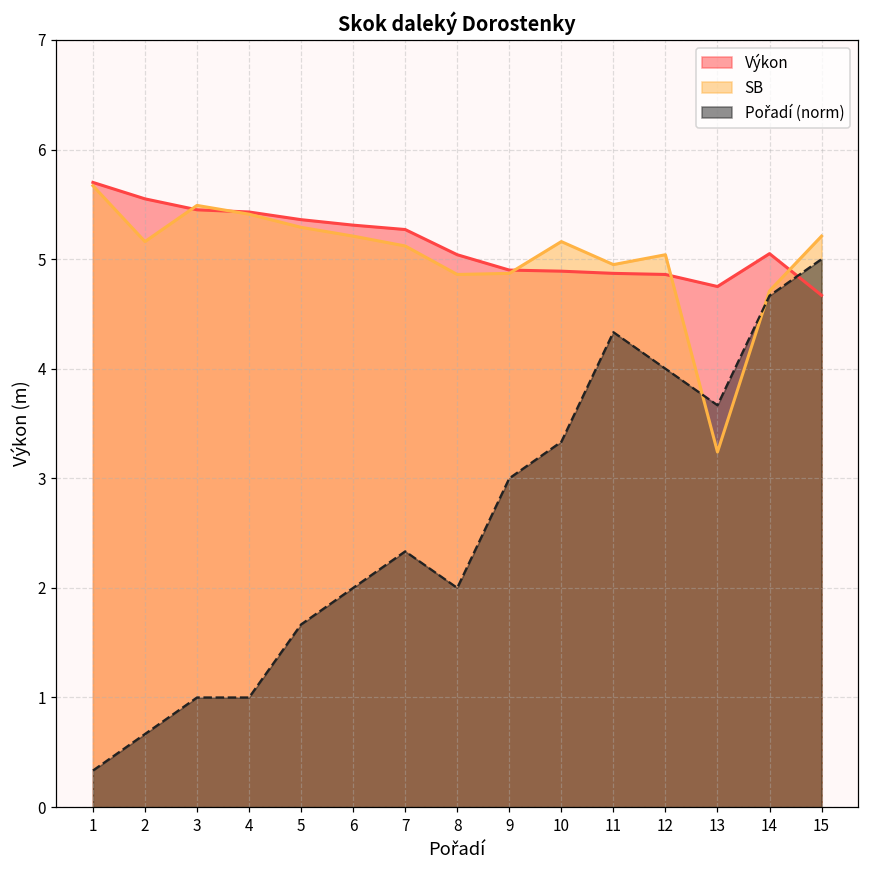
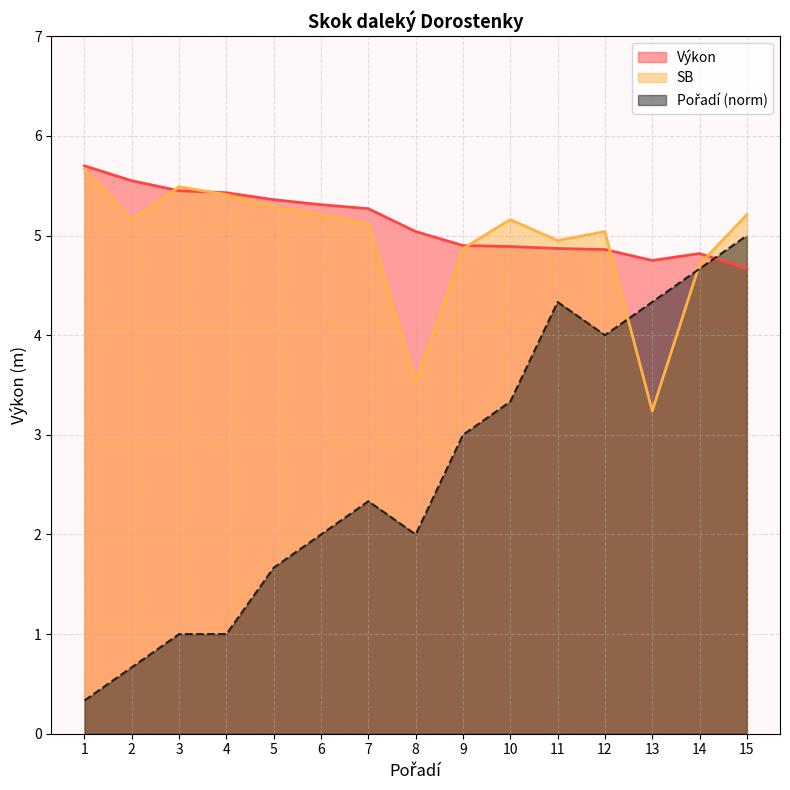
SB, 8: 4.9 -> 3.5
Pořadí (norm), 13: 3.7 -> 4.3
Výkon, 14: 5.1 -> 4.8
